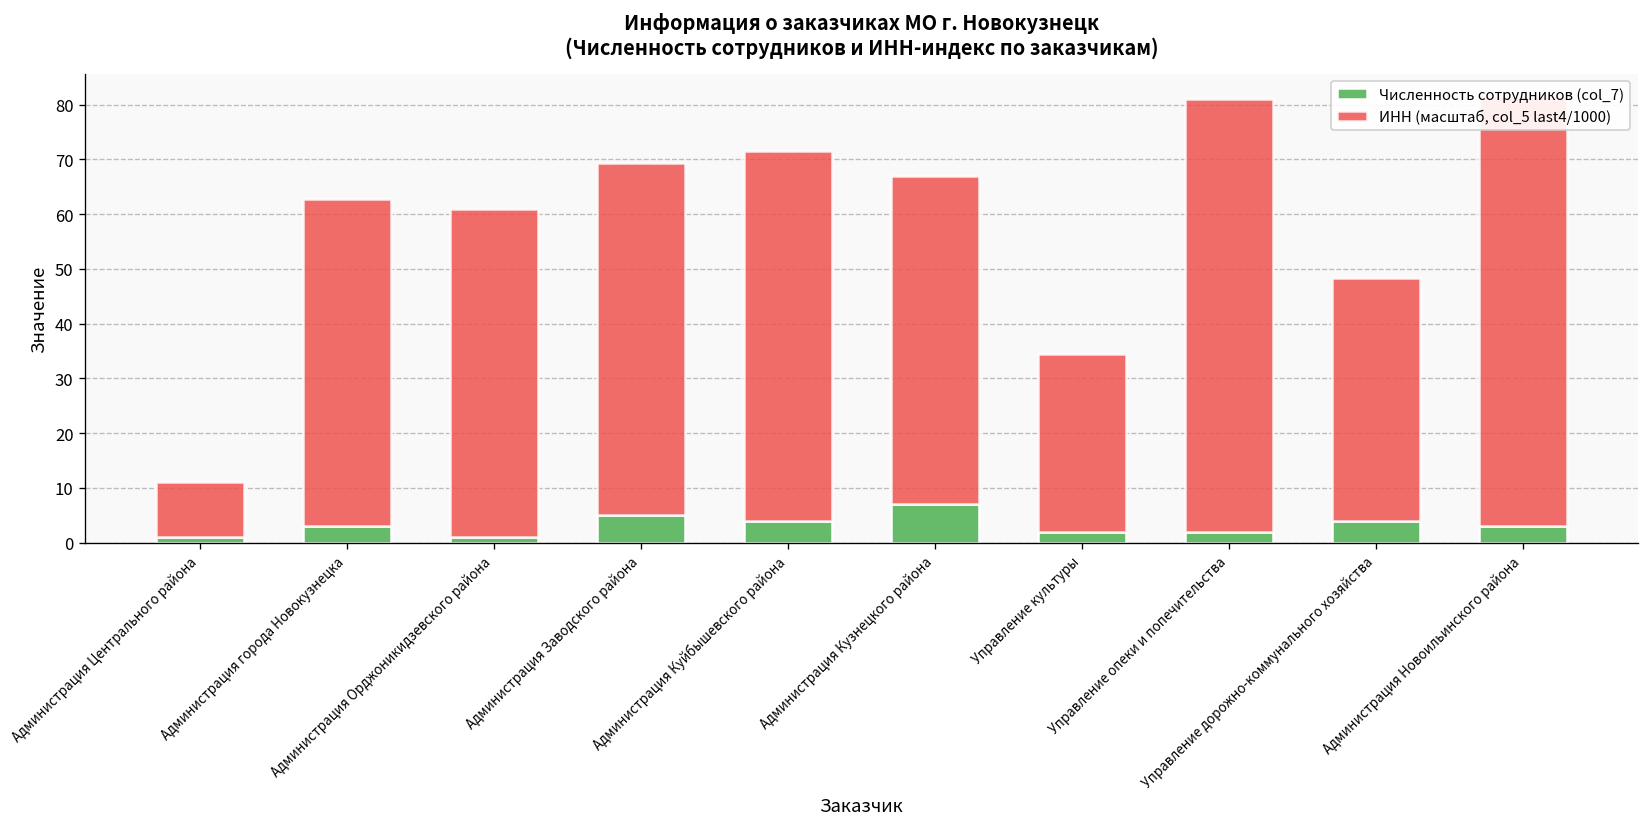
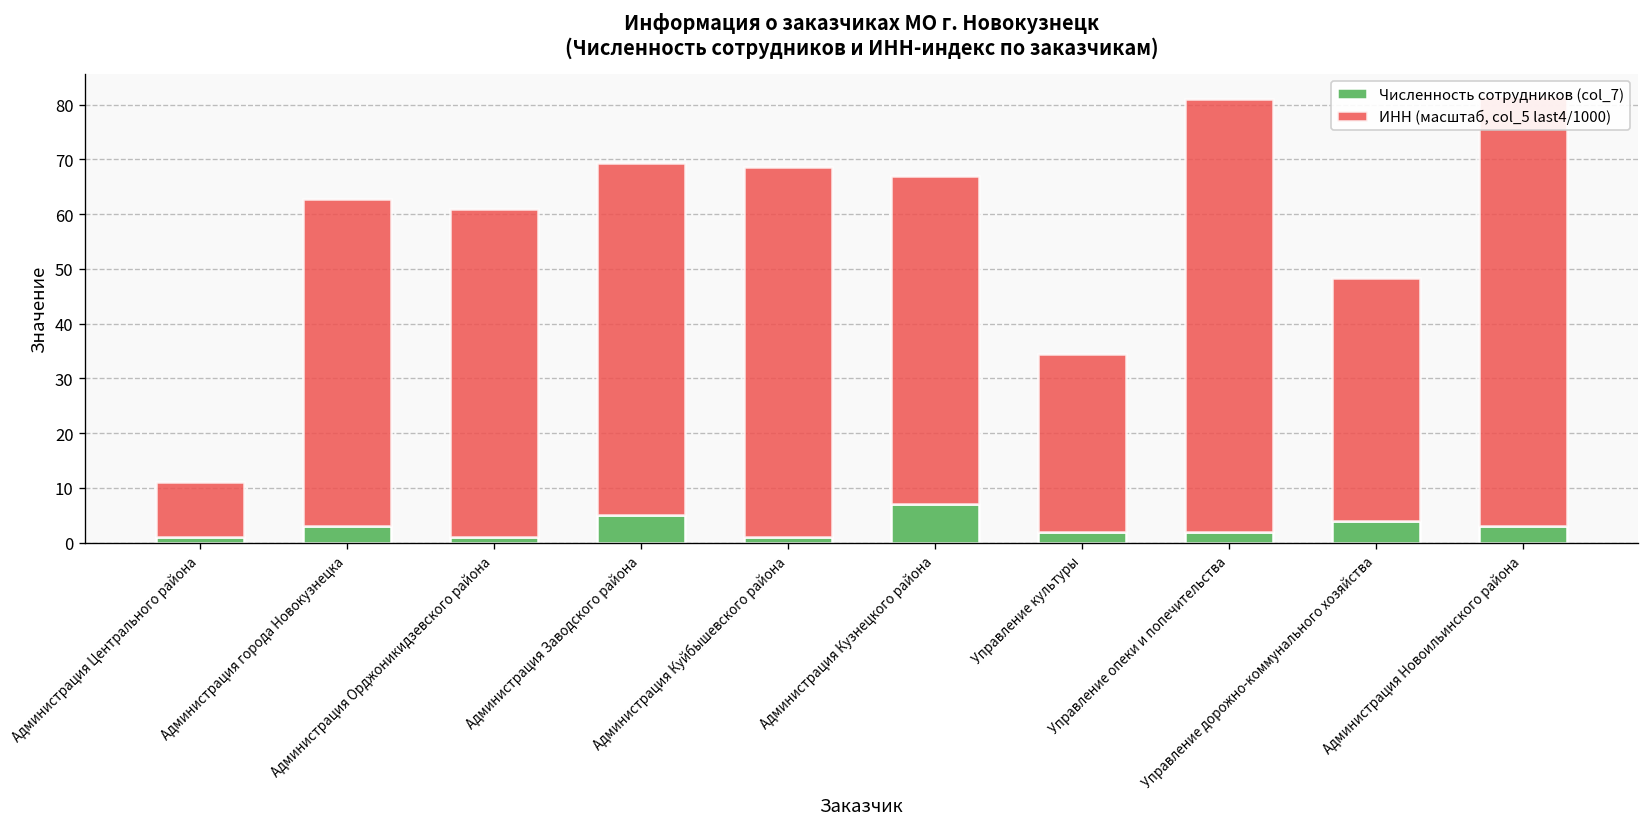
Численность сотрудников (col_7), Администрация Куйбышевского района: 4 -> 1
